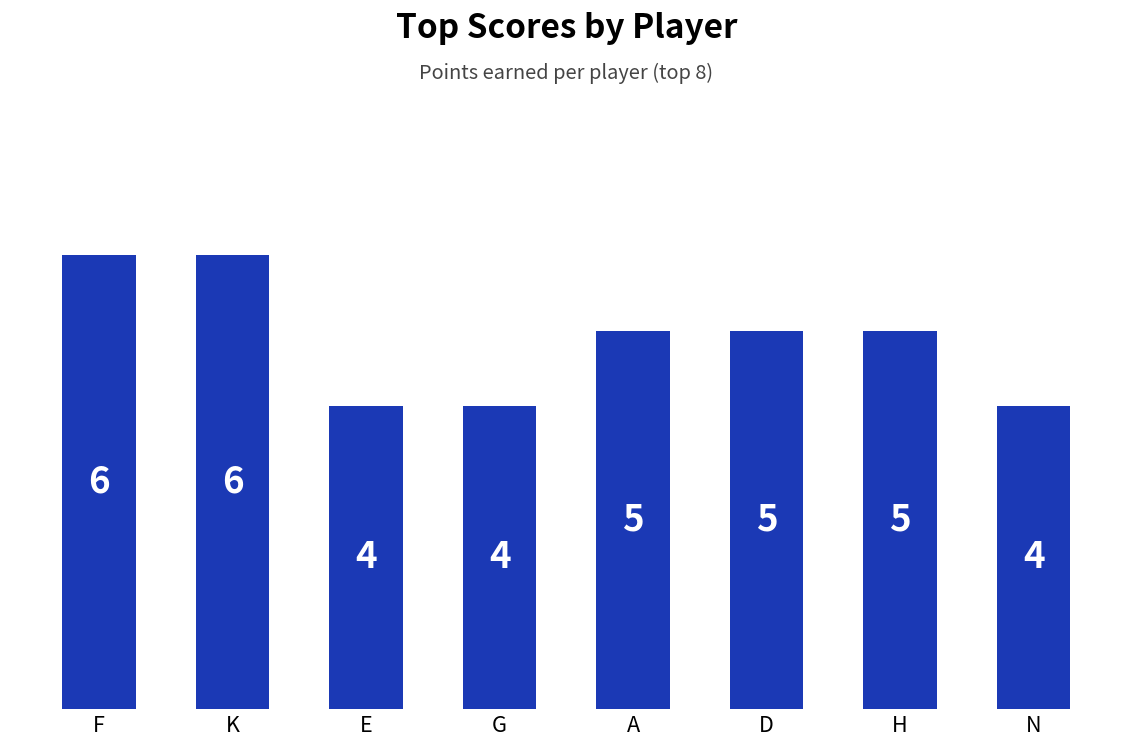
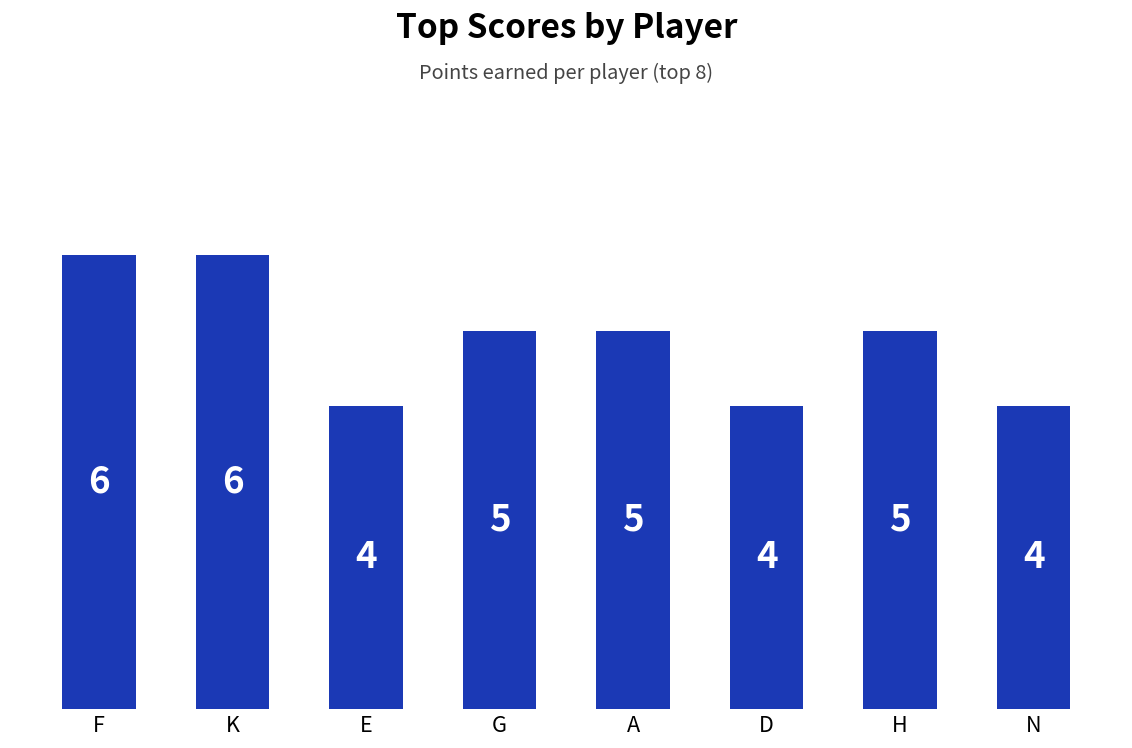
G: 4 -> 5
D: 5 -> 4
